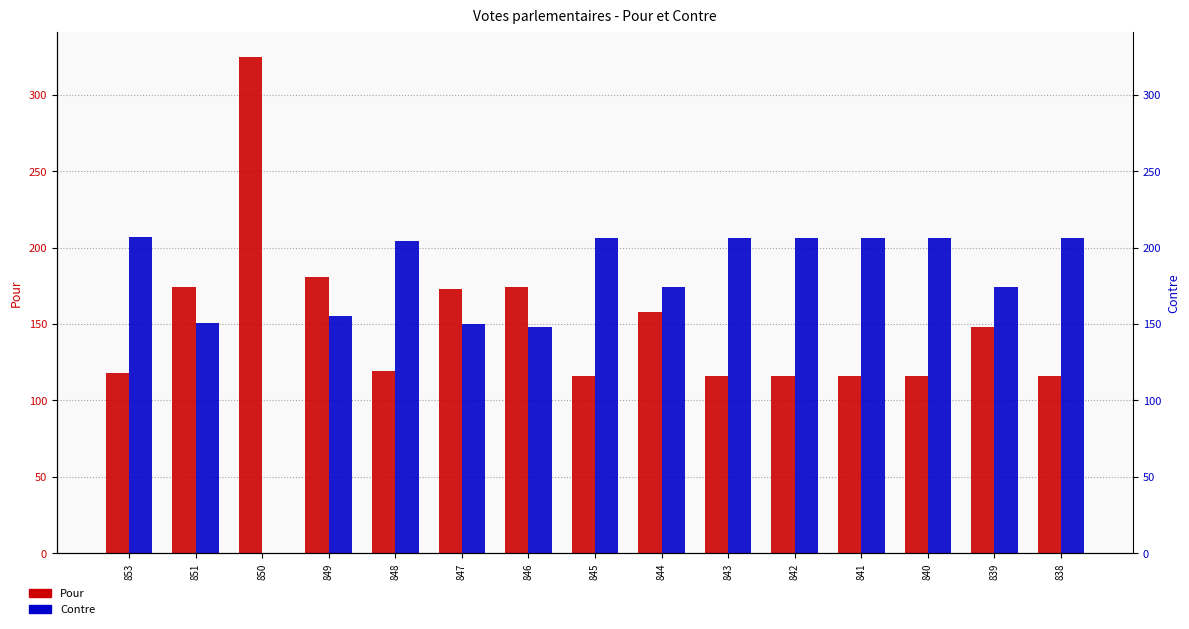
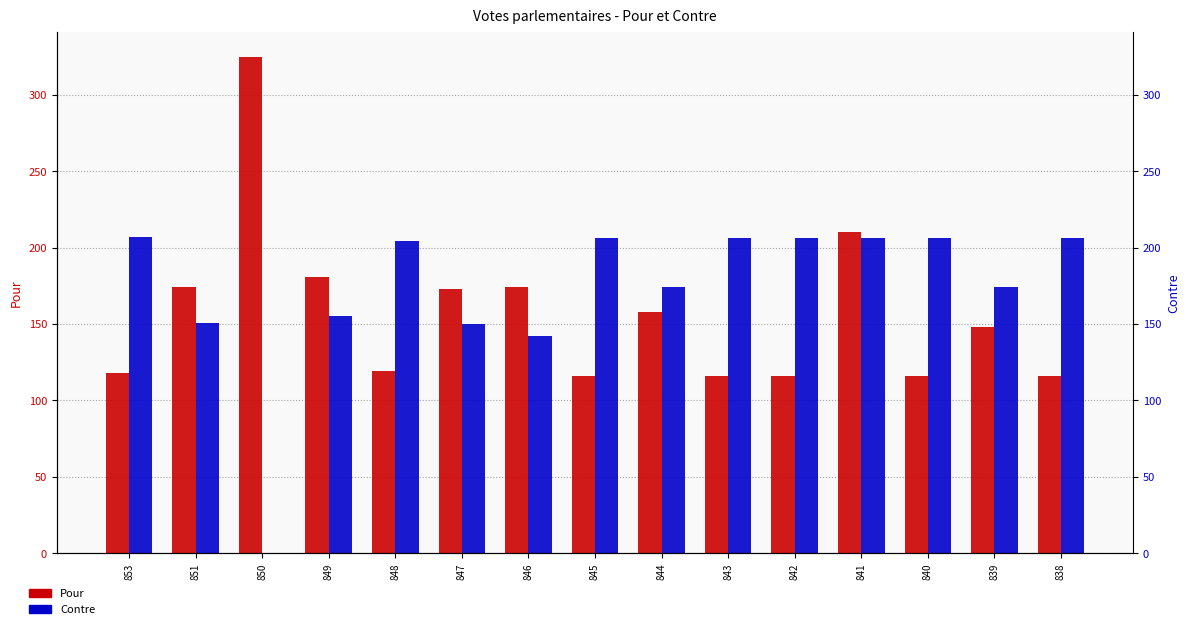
Contre, 846: 148 -> 142
Pour, 841: 116 -> 210
